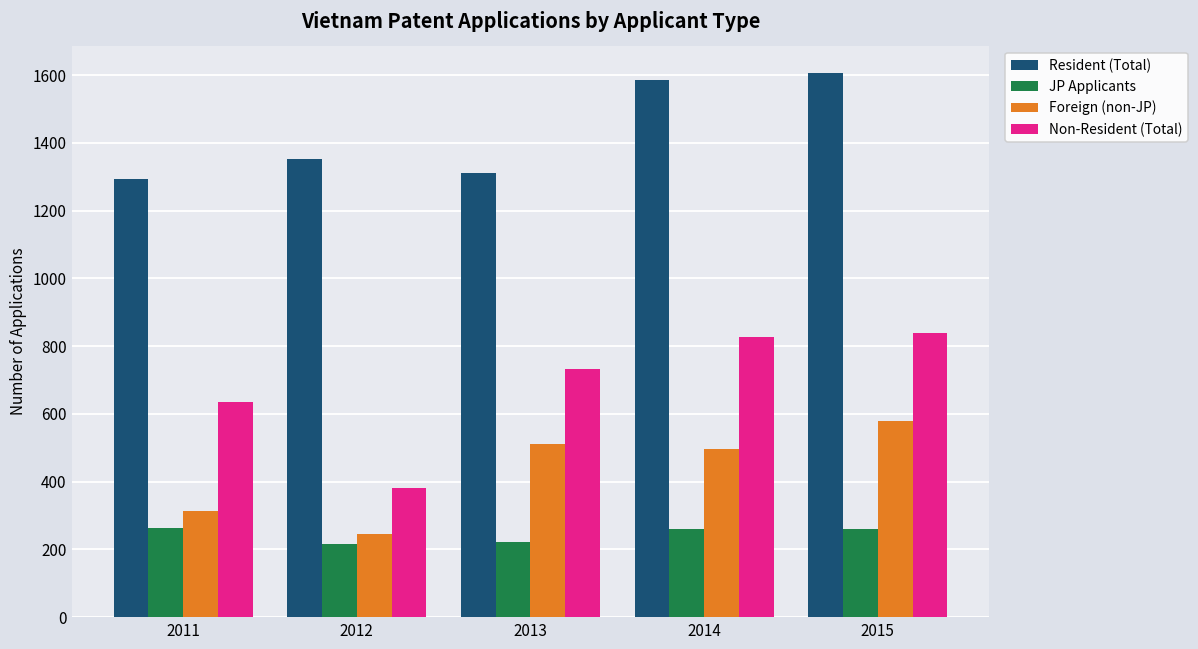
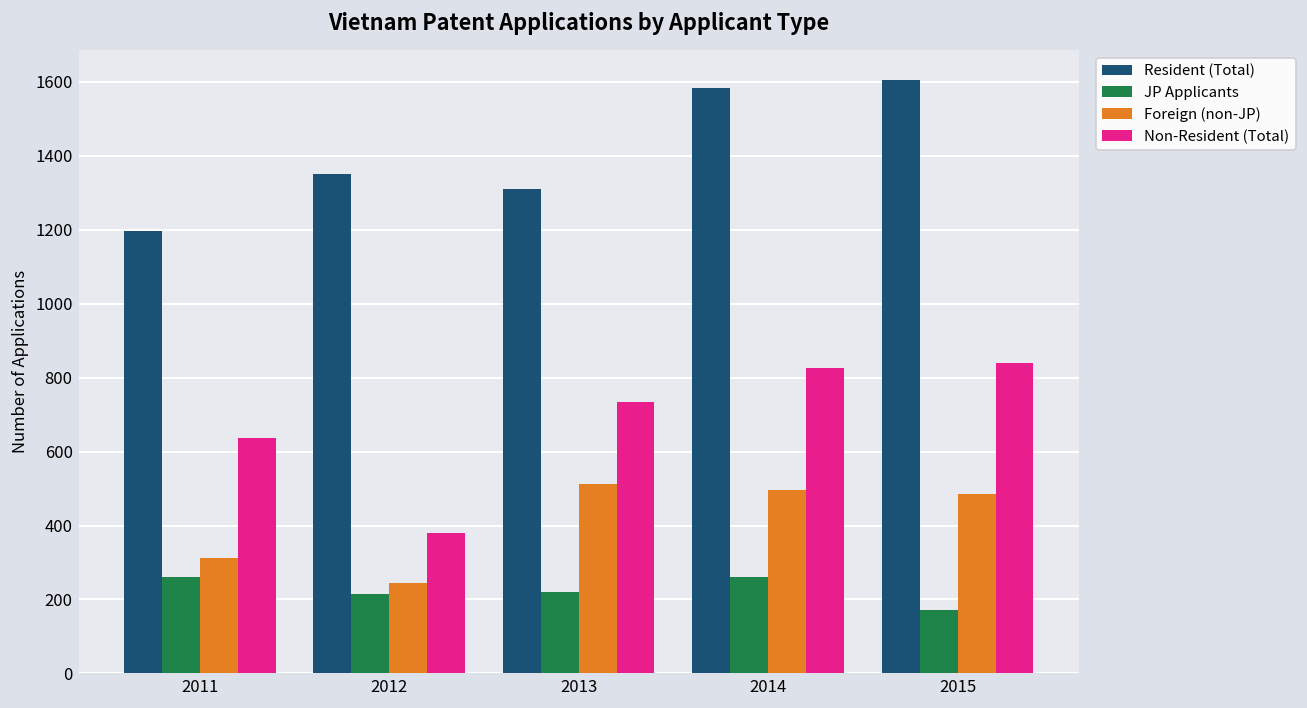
Resident (Total), 2011: 1290 -> 1200
JP Applicants, 2015: 260 -> 170
Foreign (non-JP), 2015: 580 -> 490
